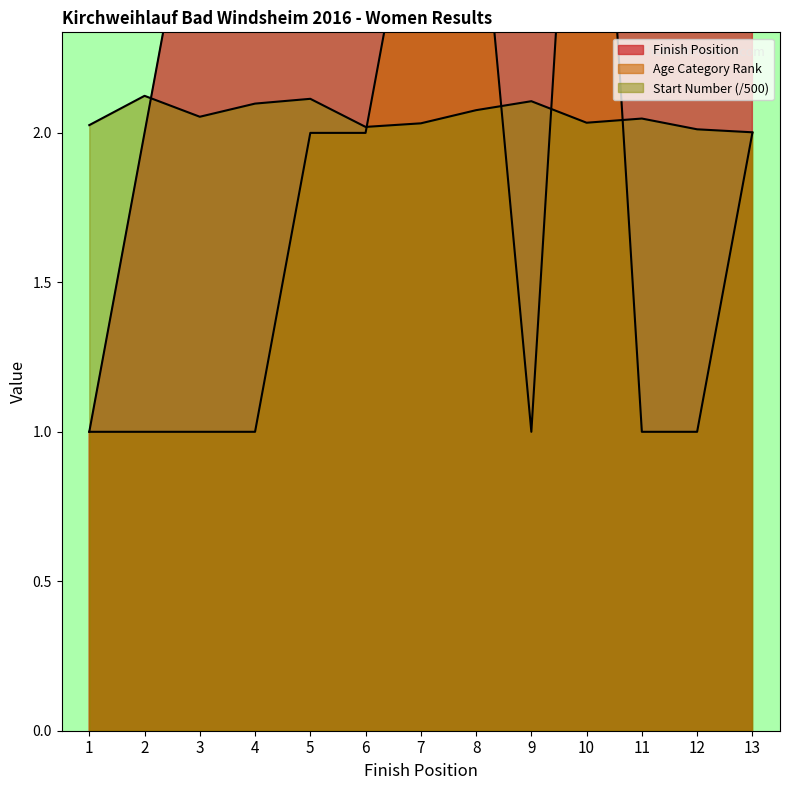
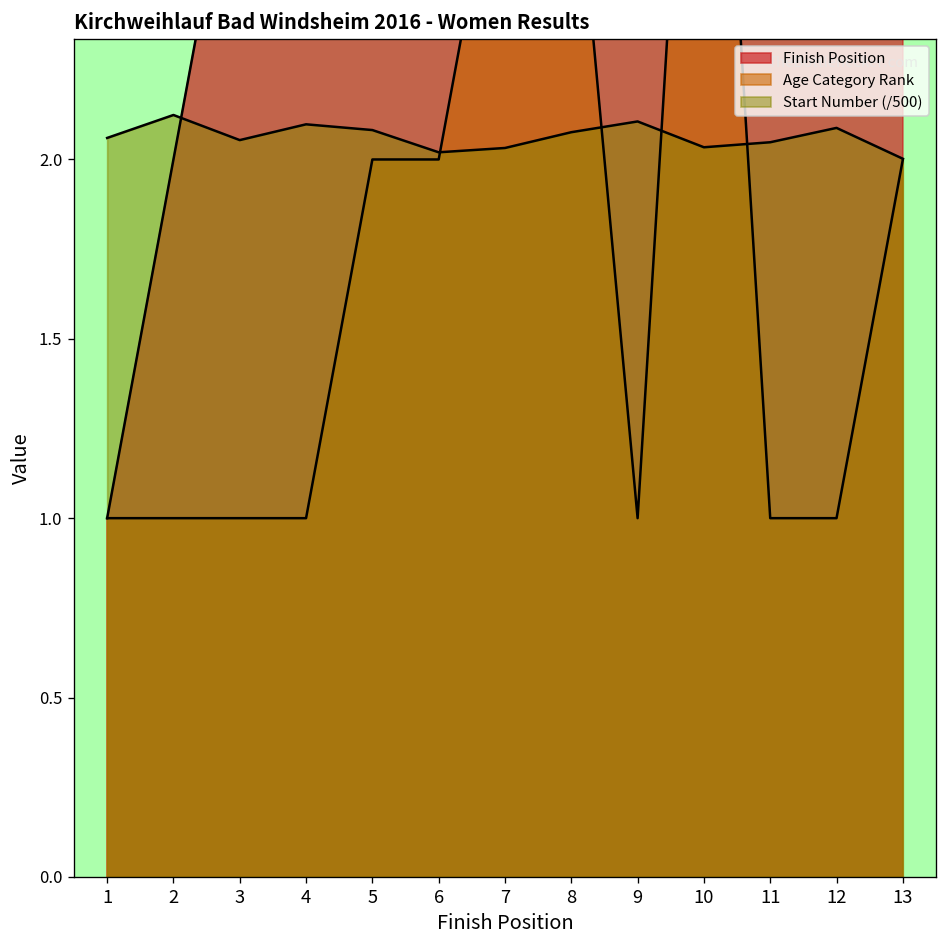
Start Number (/500), 1: 2.03 -> 2.06
Start Number (/500), 5: 2.11 -> 2.08
Start Number (/500), 12: 2.01 -> 2.09
